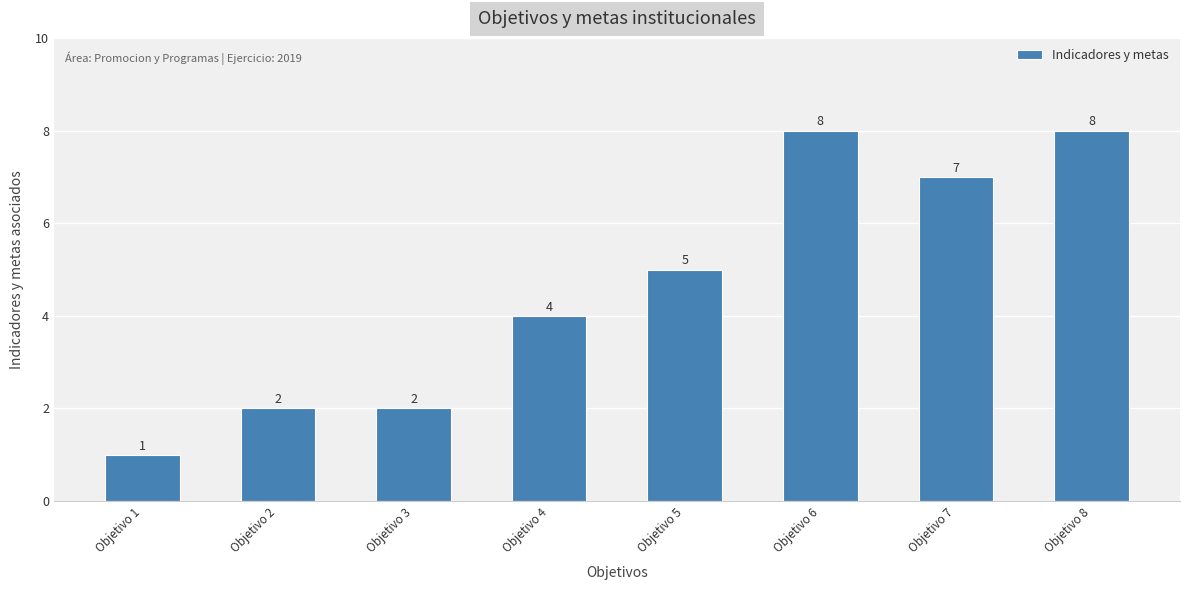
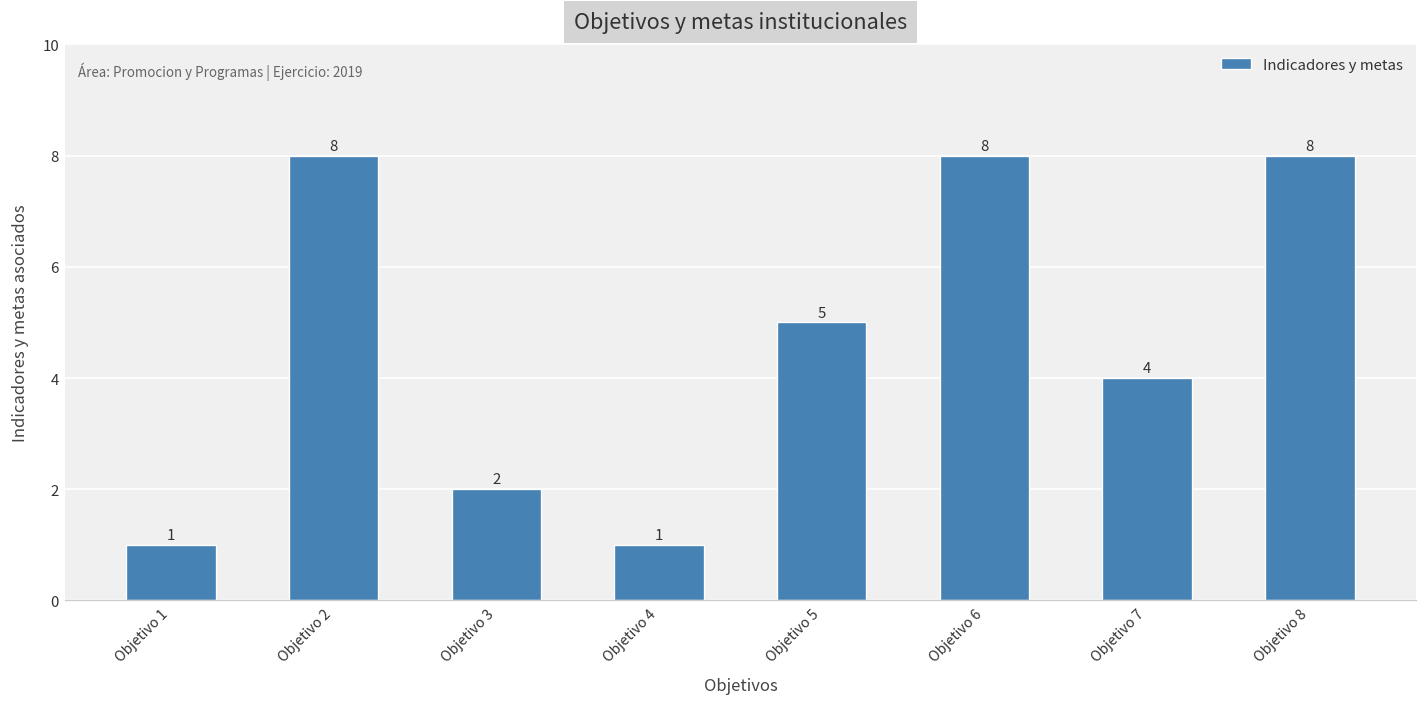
Objetivo 2: 2 -> 8
Objetivo 4: 4 -> 1
Objetivo 7: 7 -> 4
